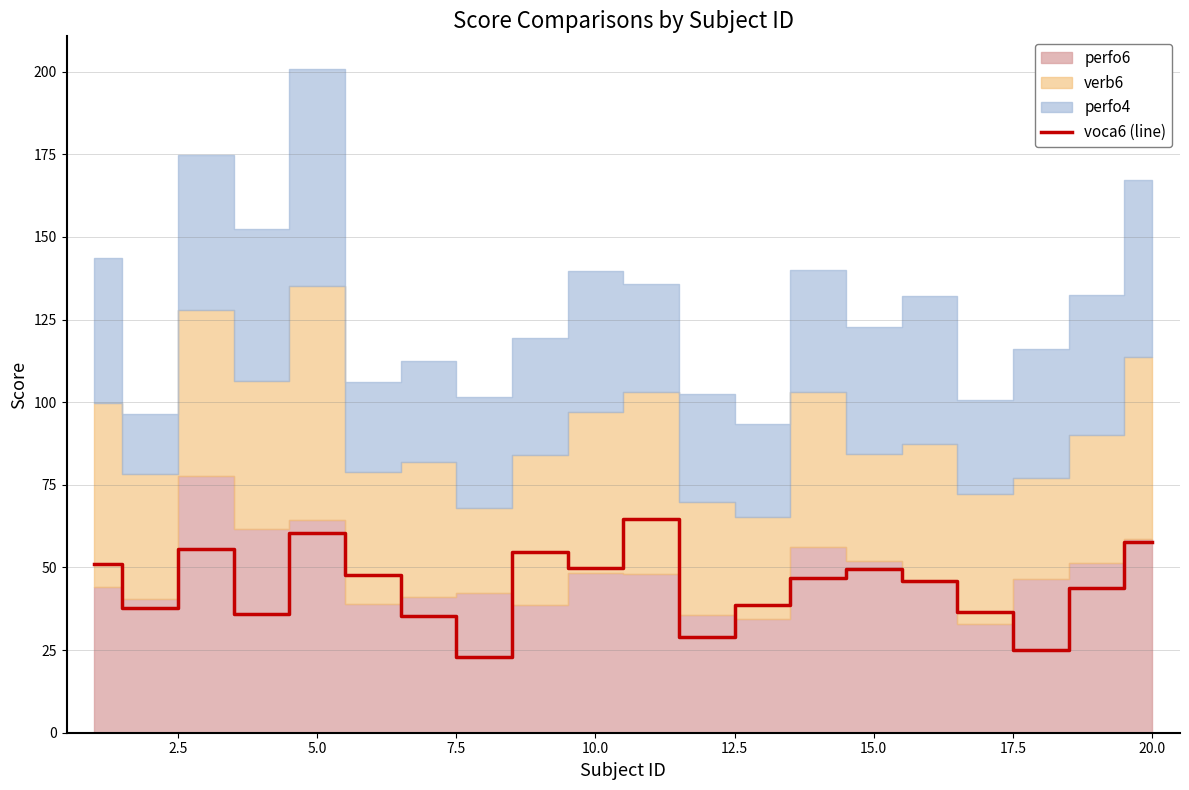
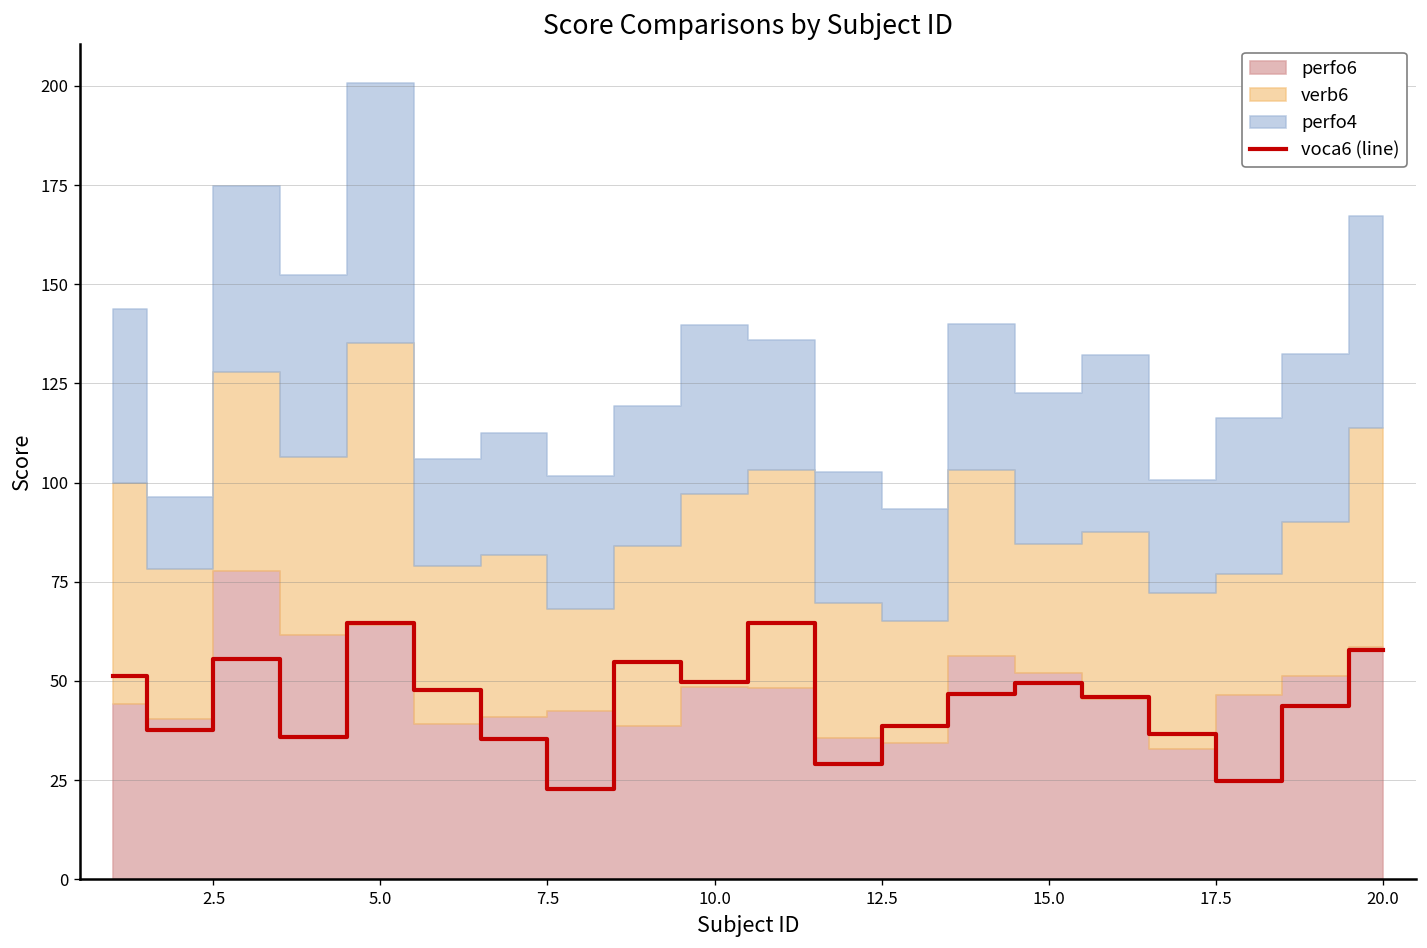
voca6 (line), 5.0: 60 -> 64
